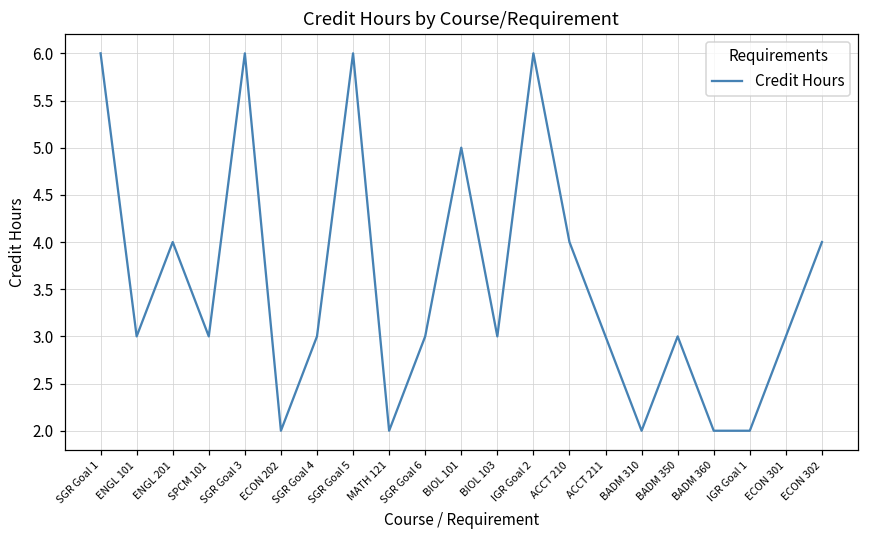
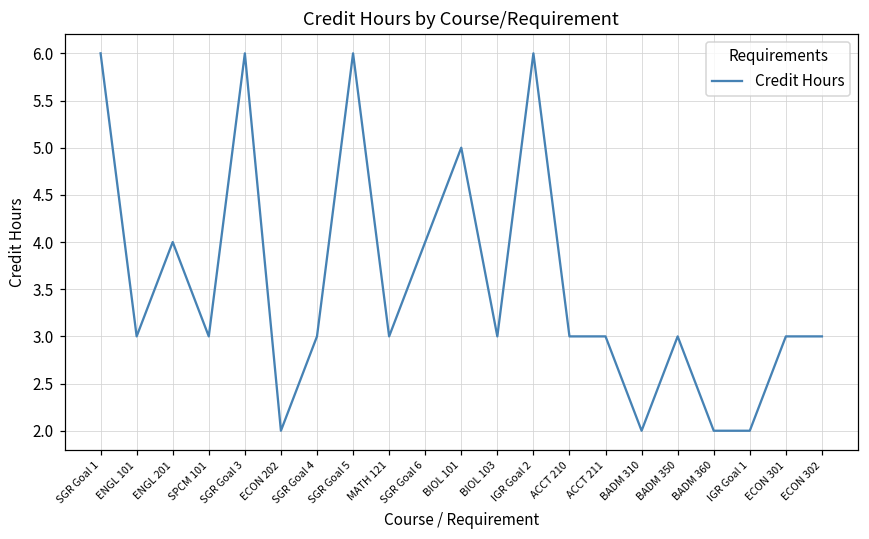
MATH 121: 2 -> 3
SGR Goal 6: 3 -> 4
ACCT 210: 4 -> 3
ECON 302: 4 -> 3
